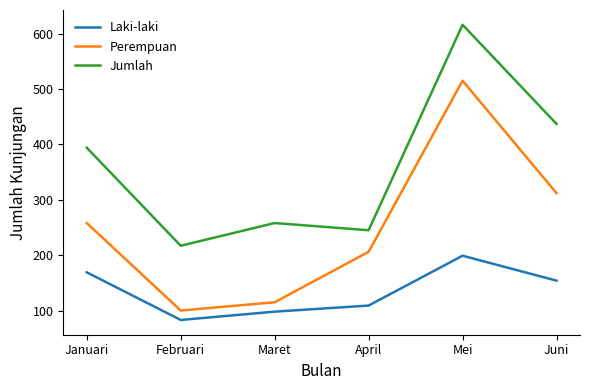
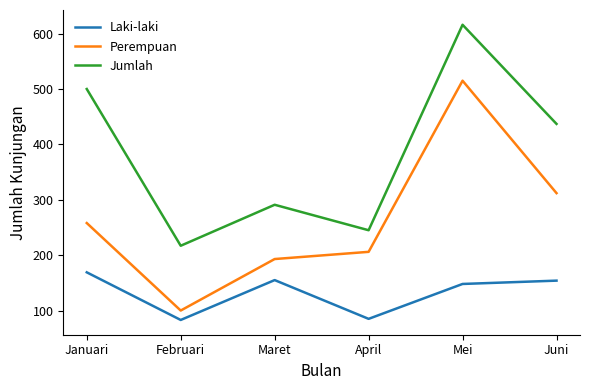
Jumlah, Januari: 390 -> 500
Laki-laki, Maret: 100 -> 160
Perempuan, Maret: 120 -> 190
Jumlah, Maret: 260 -> 290
Laki-laki, April: 110 -> 90
Laki-laki, Mei: 200 -> 150
